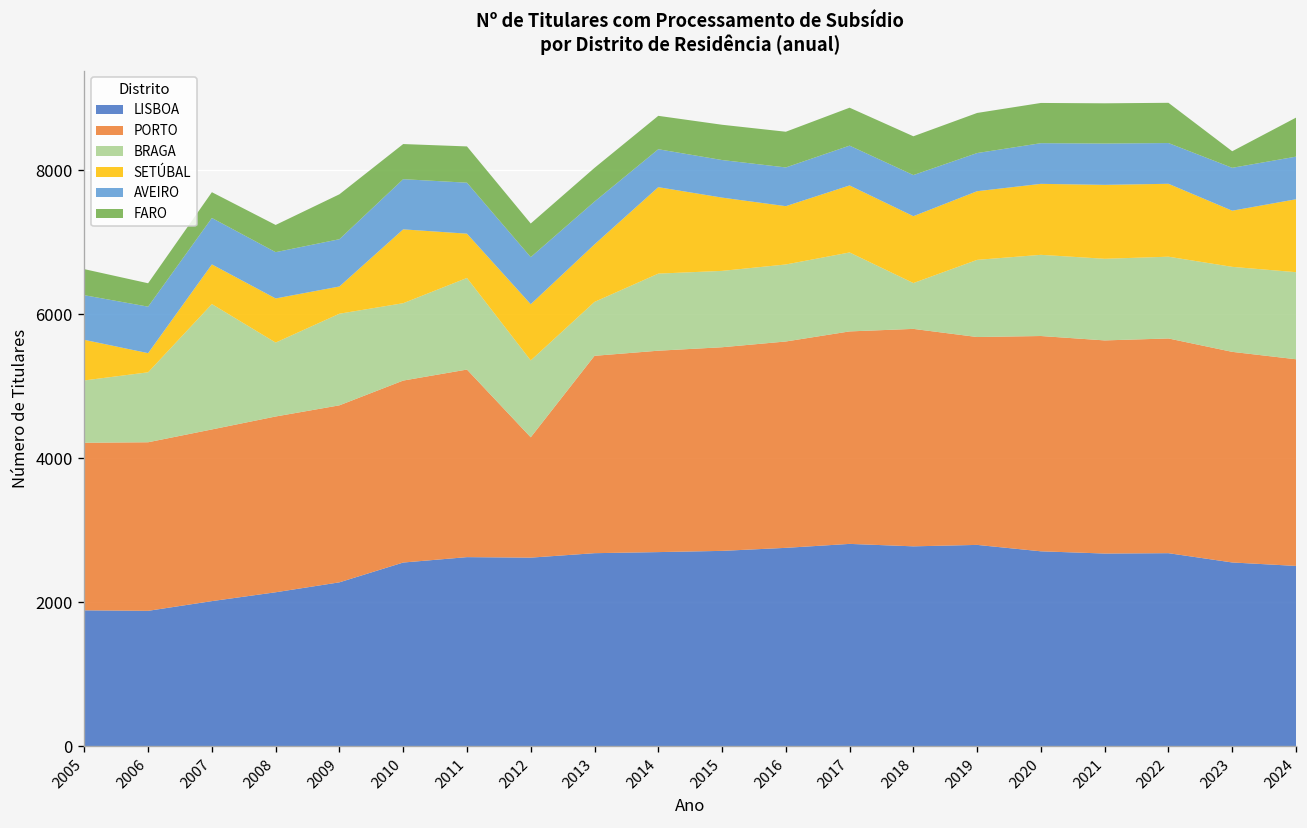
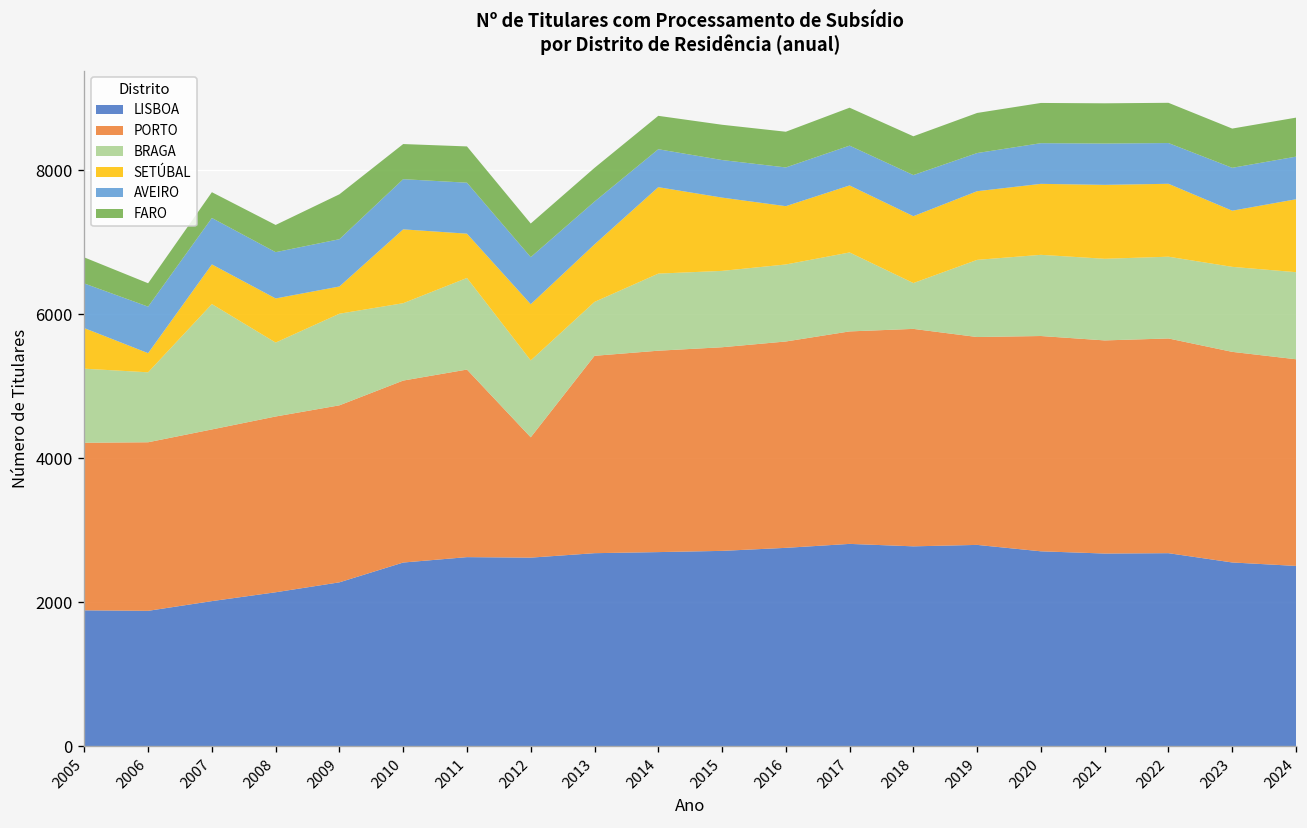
BRAGA, 2005: 900 -> 1000
FARO, 2023: 200 -> 500
